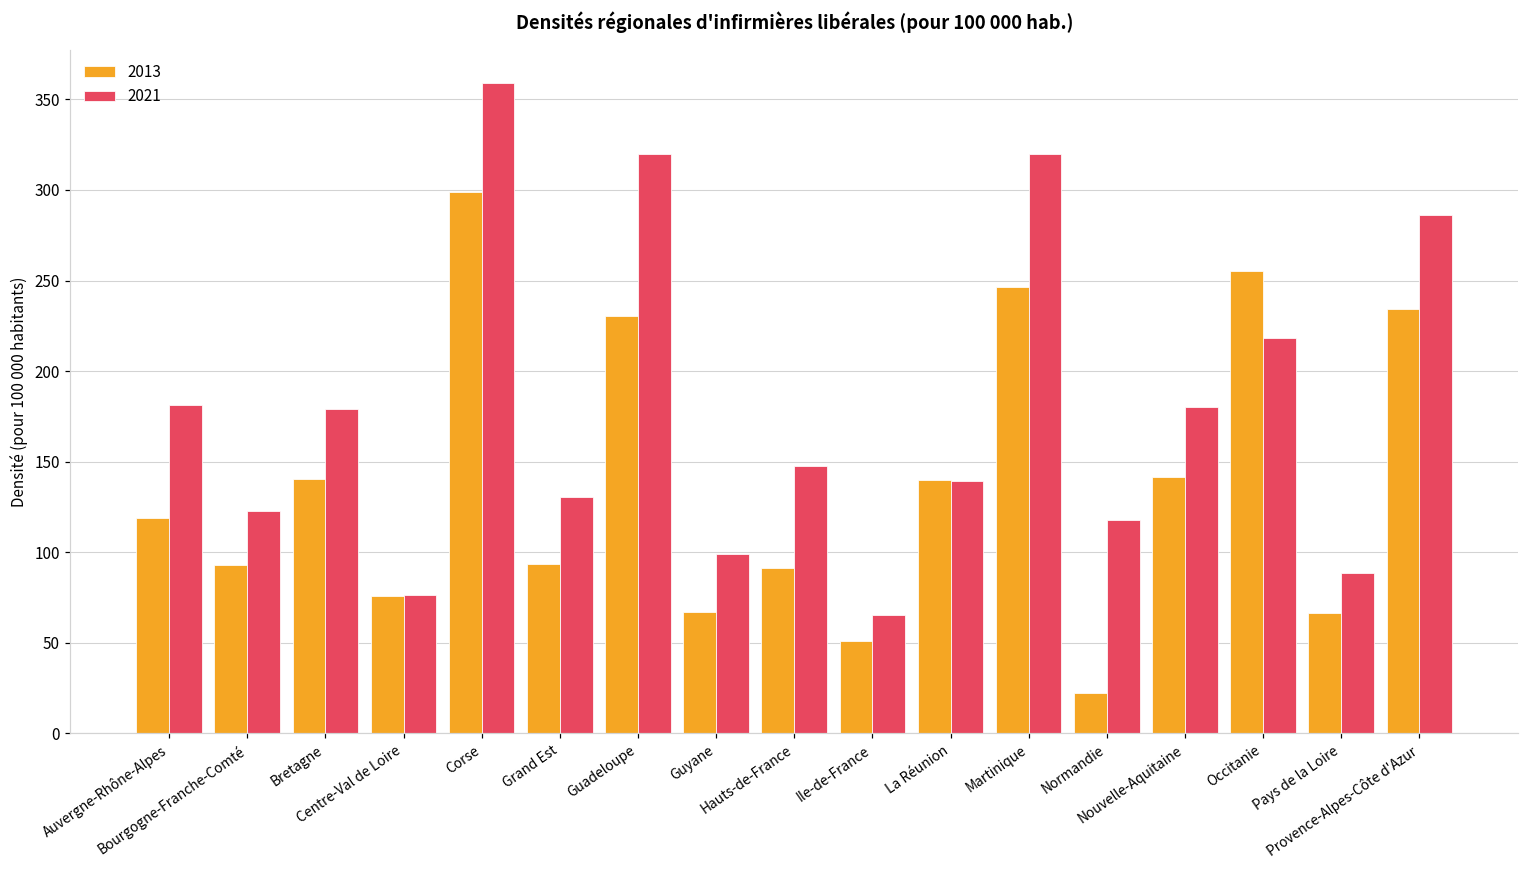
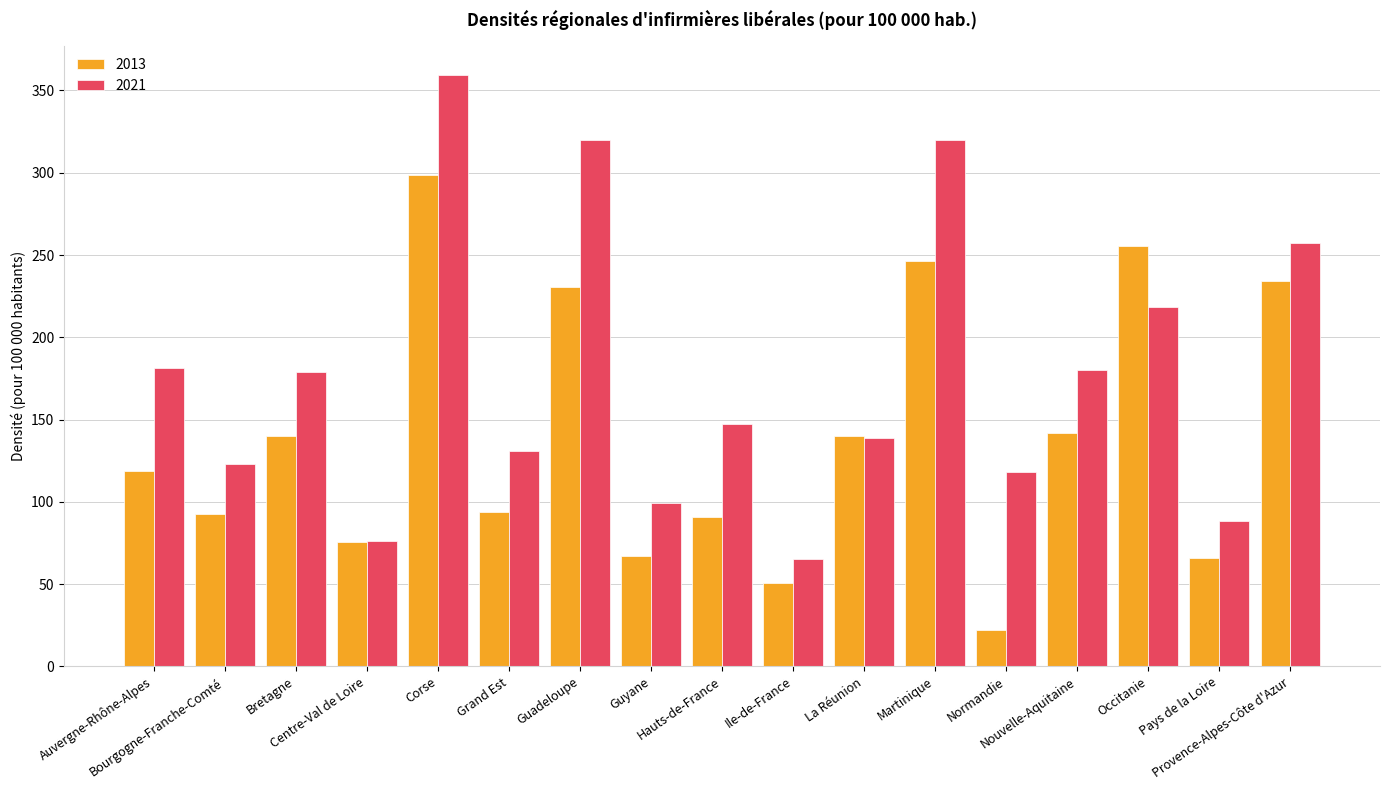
2021, Provence-Alpes-Côte d'Azur: 286 -> 258
